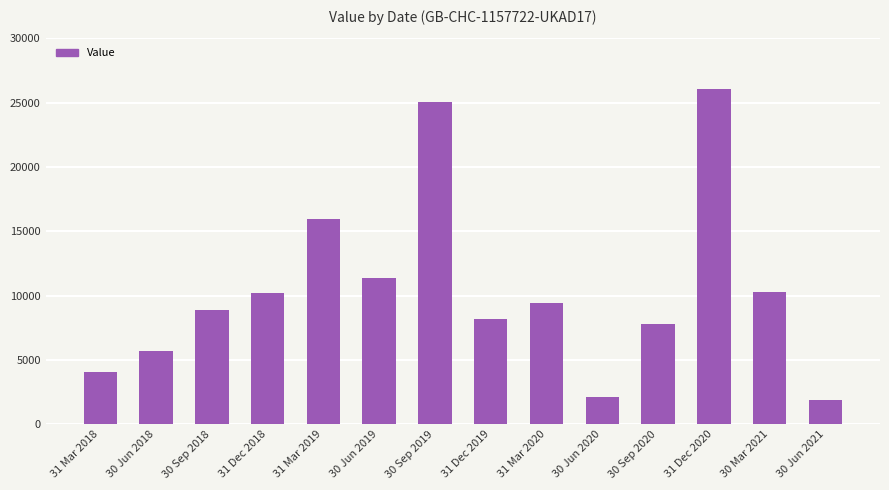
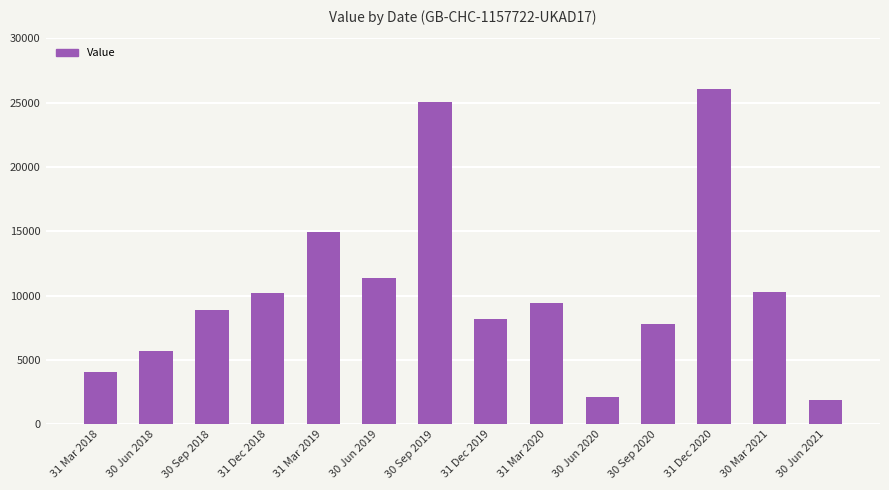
31 Mar 2019: 16000 -> 15000
